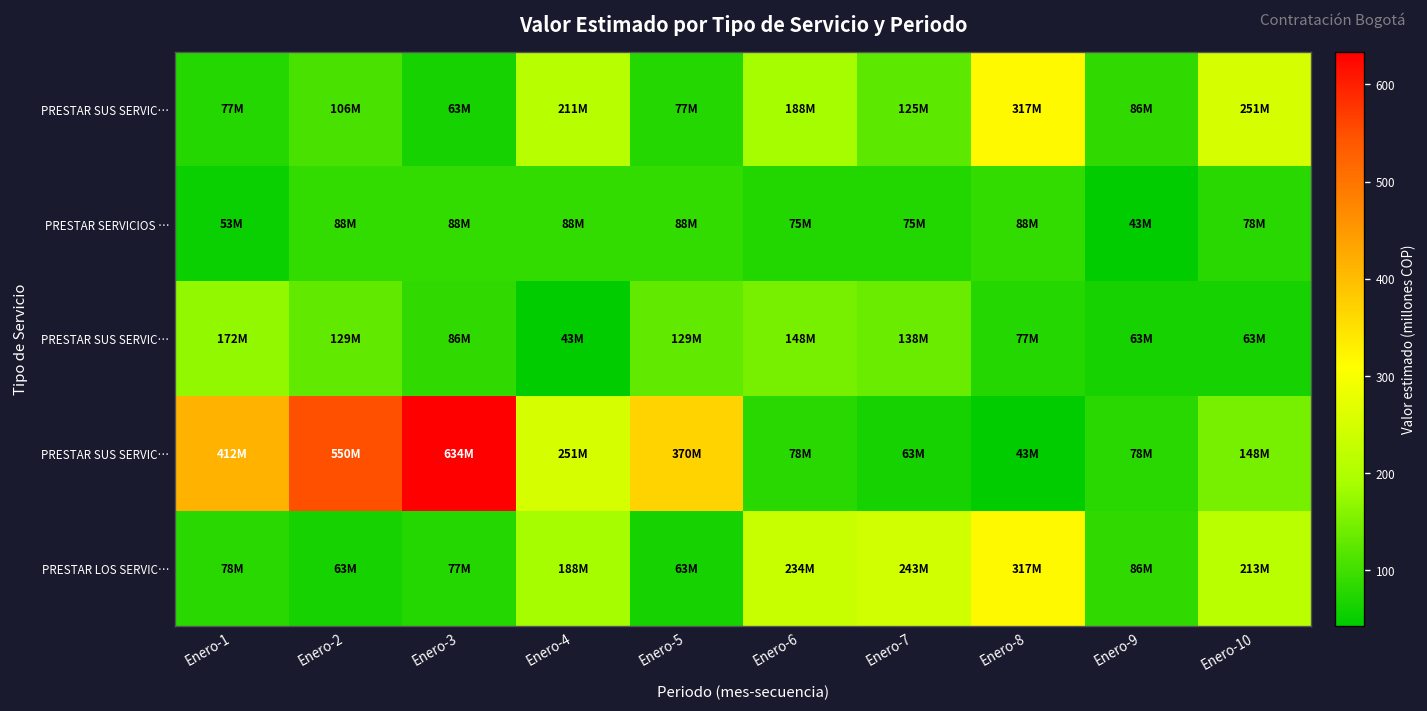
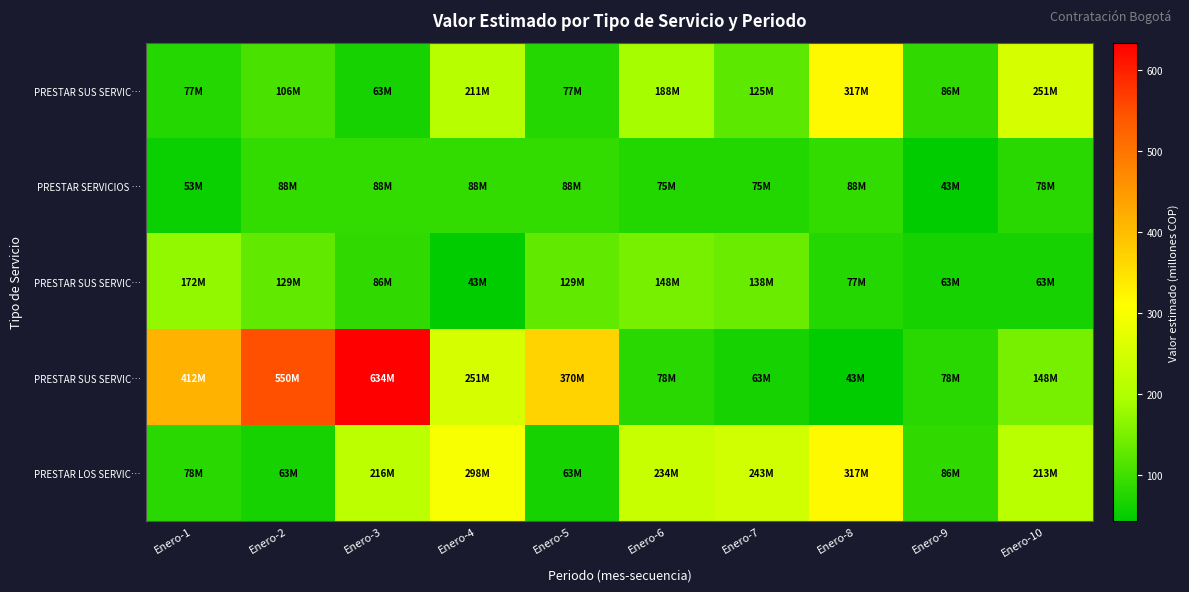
PRESTAR LOS SERVIC…, Enero-3: 77M -> 216M
PRESTAR LOS SERVIC…, Enero-4: 188M -> 298M
